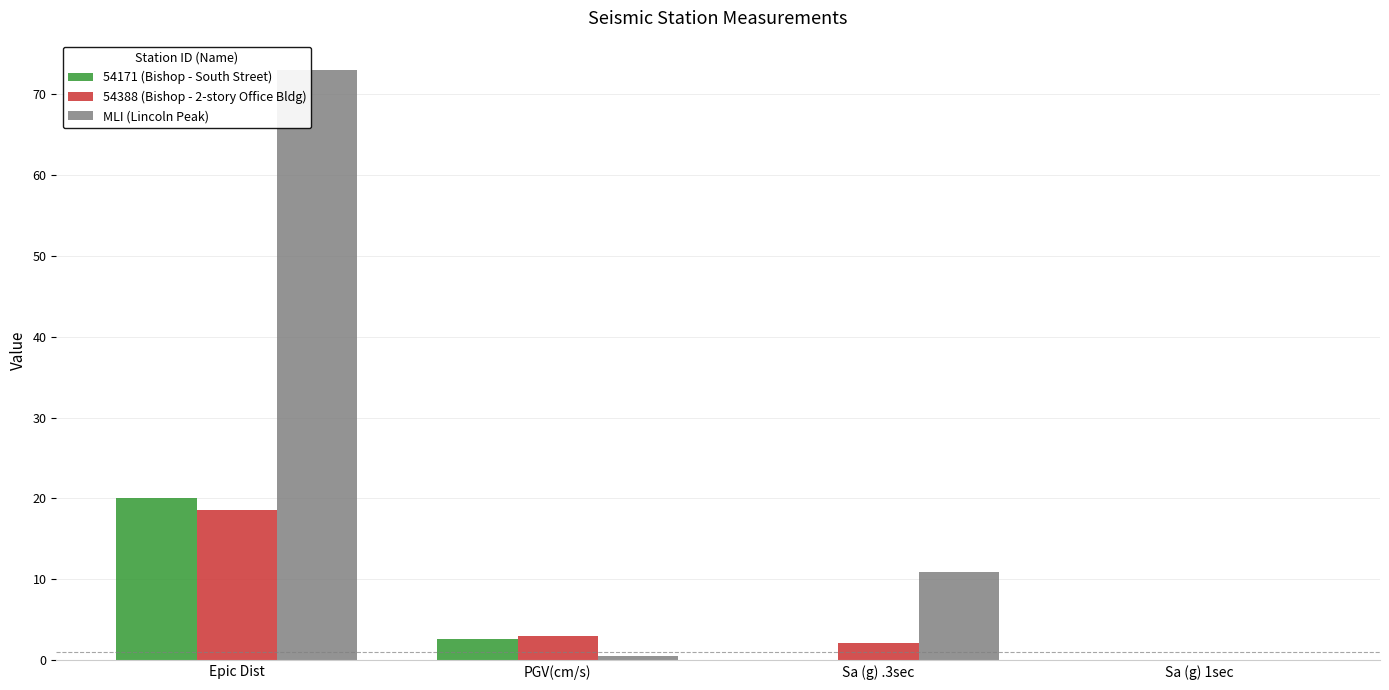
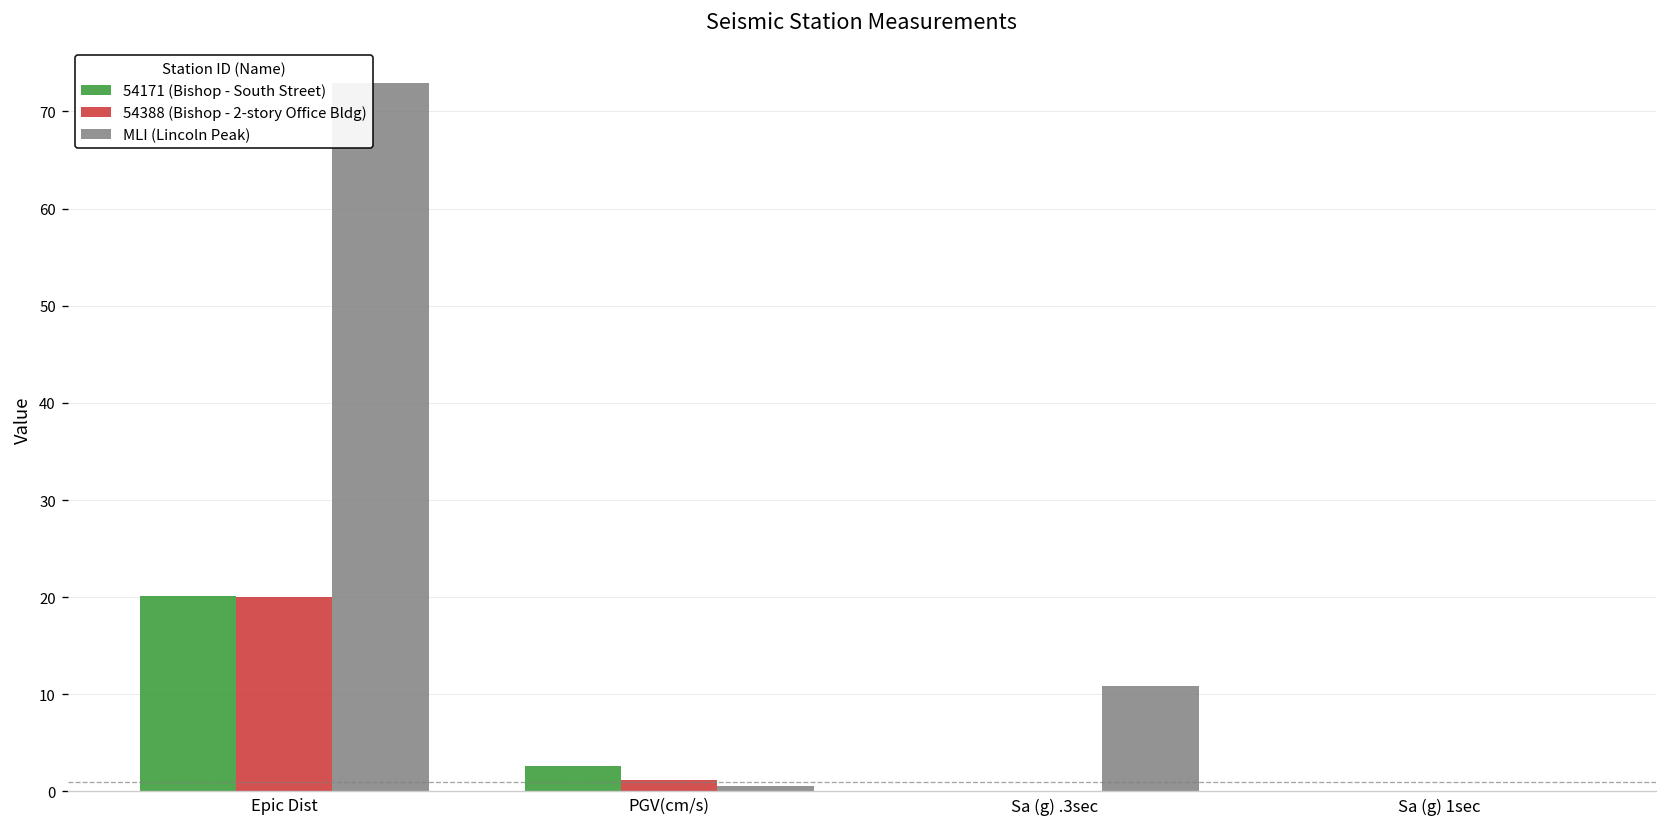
54388 (Bishop - 2-story Office Bldg), Epic Dist: 19 -> 20
54388 (Bishop - 2-story Office Bldg), PGV(cm/s): 3 -> 1
54388 (Bishop - 2-story Office Bldg), Sa (g) .3sec: 2 -> 0
